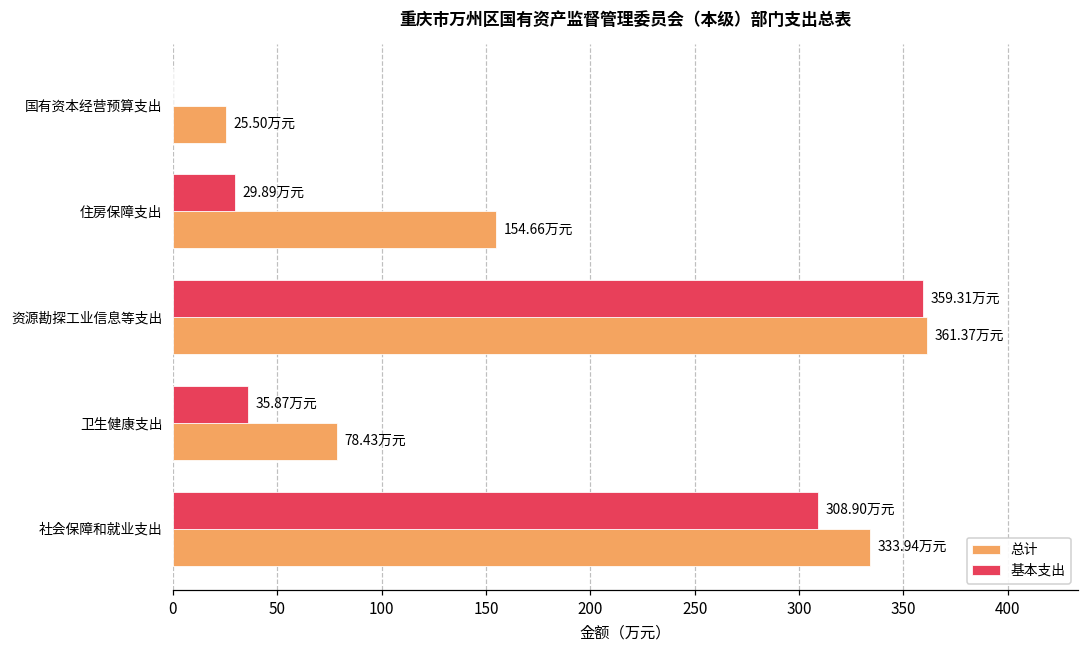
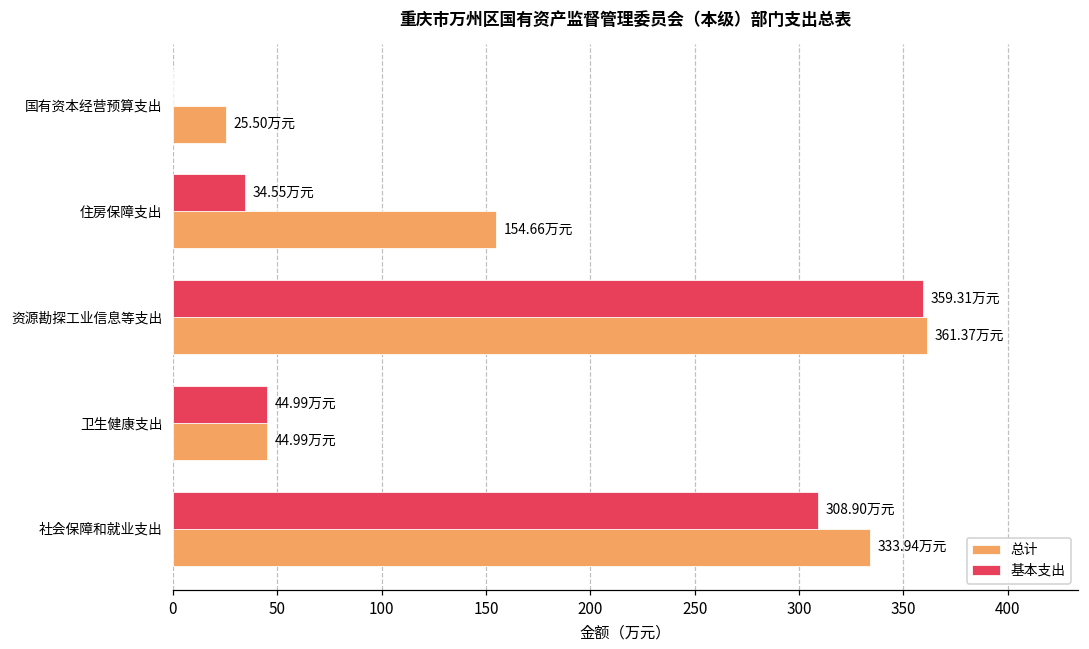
基本支出, 住房保障支出: 29.89 -> 34.55
基本支出, 卫生健康支出: 35.87 -> 44.99
总计, 卫生健康支出: 78.43 -> 44.99
